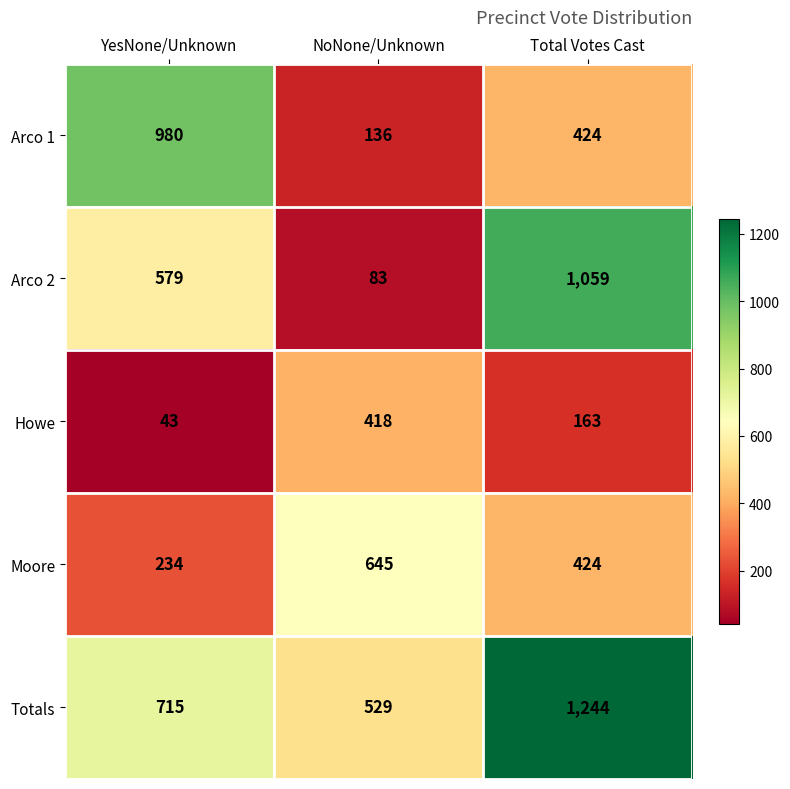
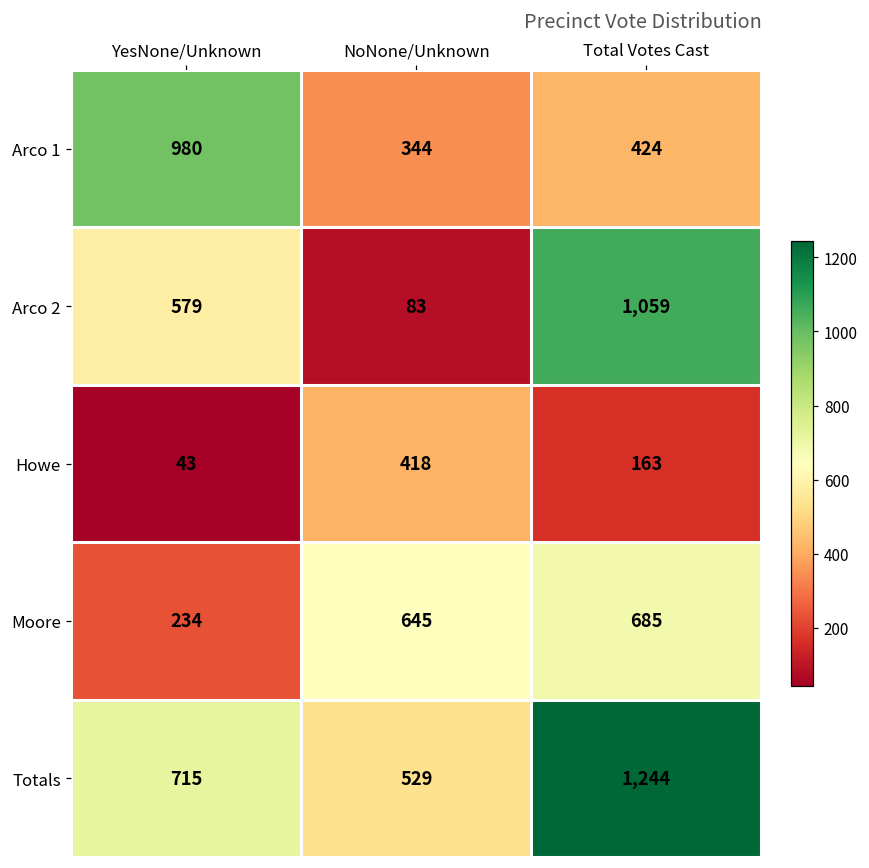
Arco 1, NoNone/Unknown: 136 -> 344
Moore, Total Votes Cast: 424 -> 685
